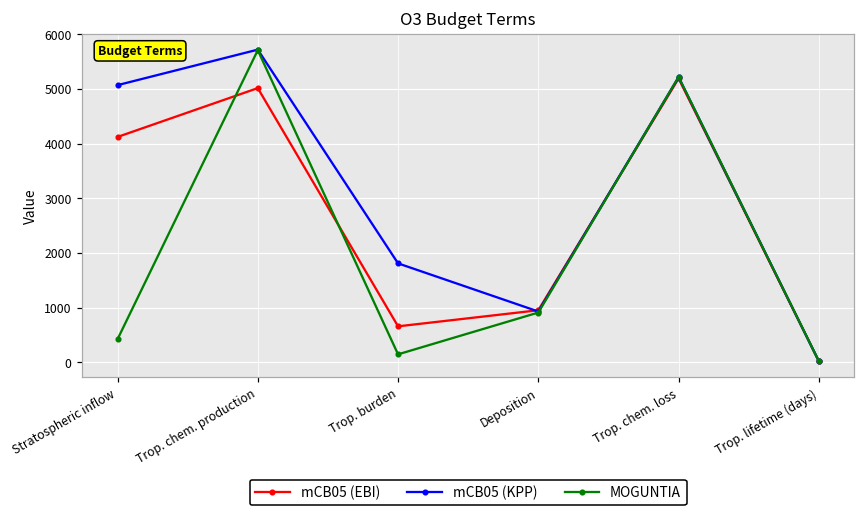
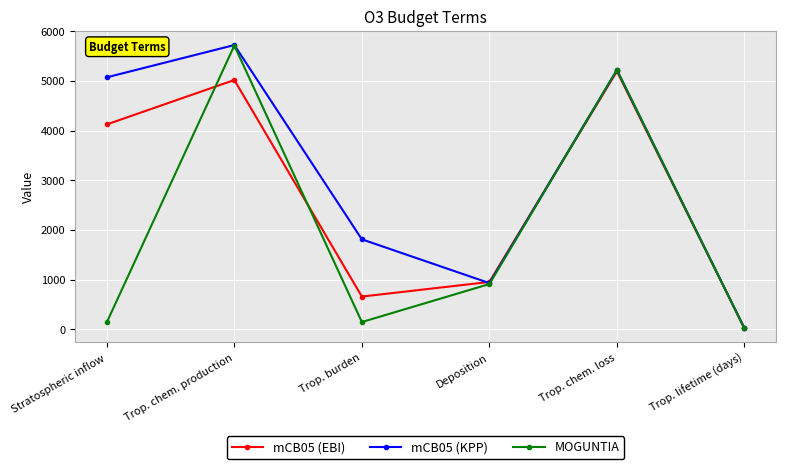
MOGUNTIA, Stratospheric inflow: 400 -> 100
